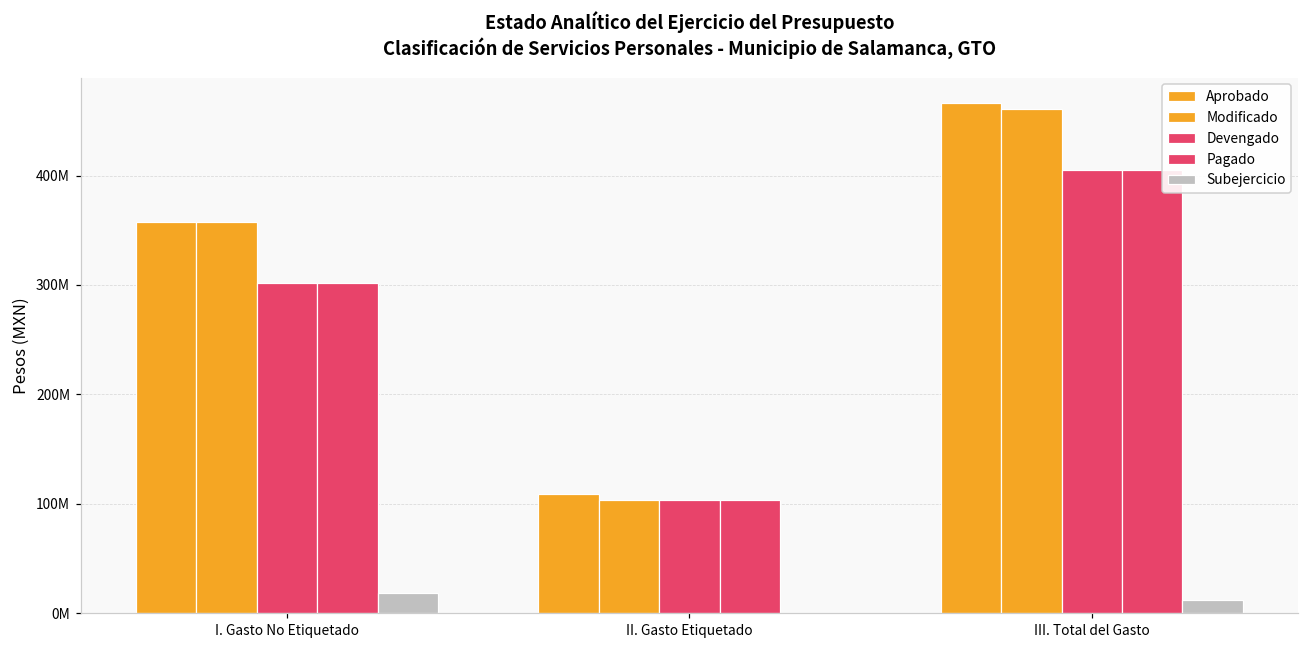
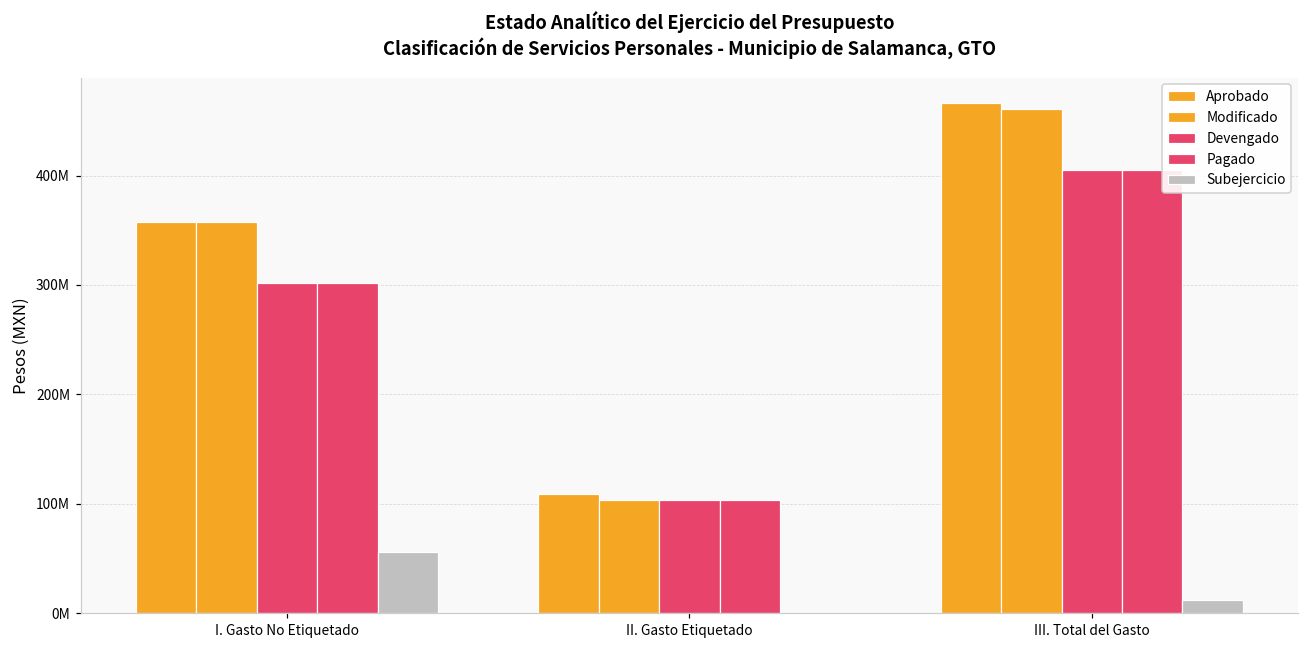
Subejercicio, I. Gasto No Etiquetado: 20000000 -> 60000000
